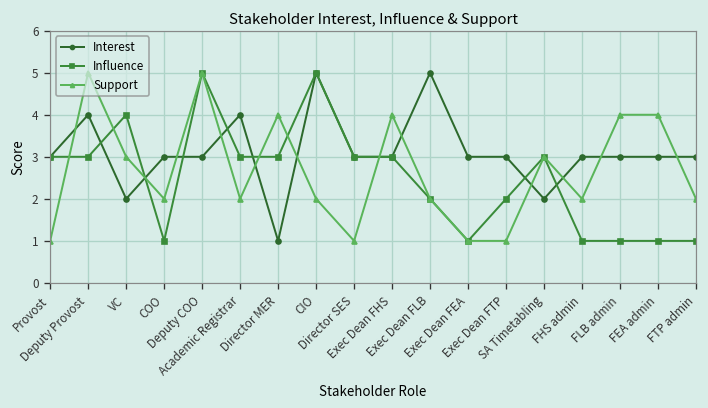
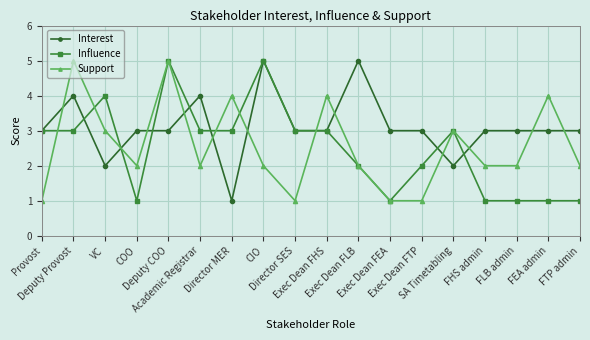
Support, FLB admin: 4 -> 2
